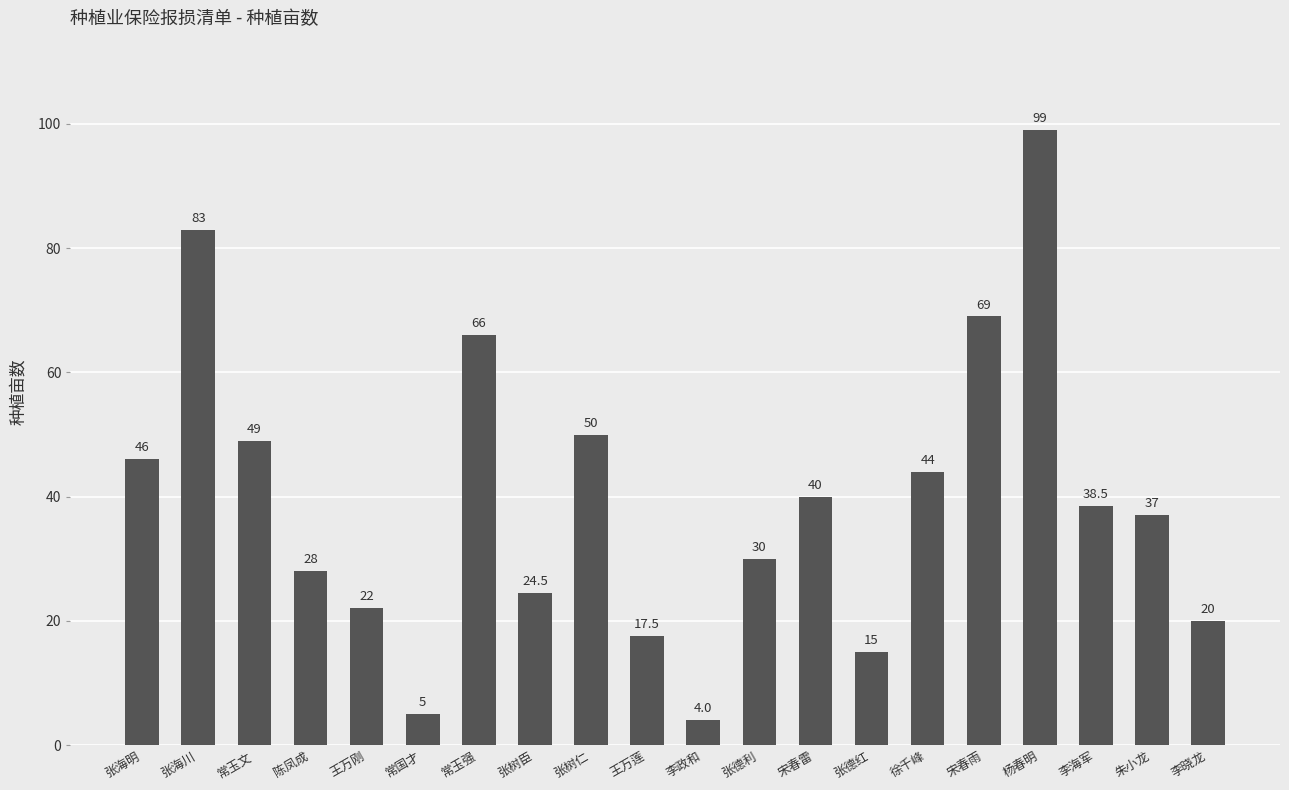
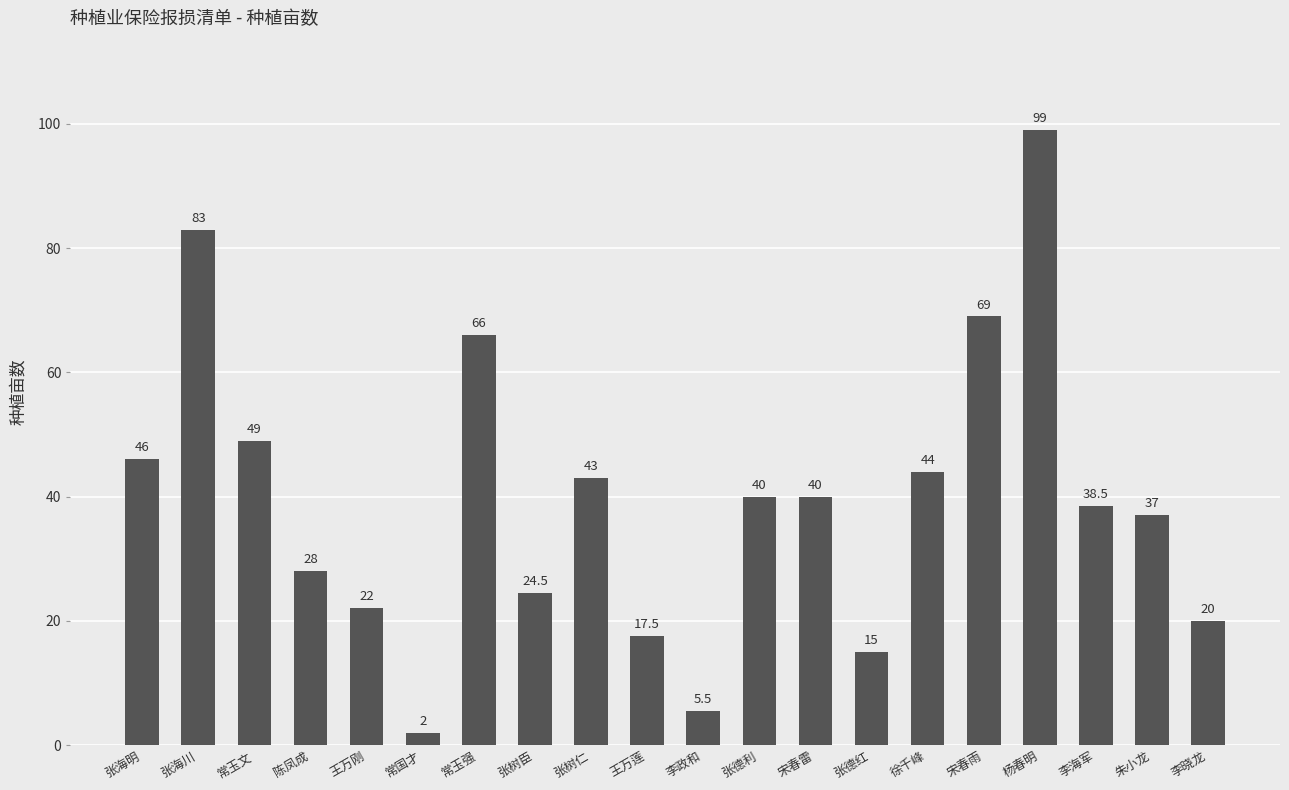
常国才: 5 -> 2
张树仁: 50 -> 43
李政和: 4.0 -> 5.5
张德利: 30 -> 40
